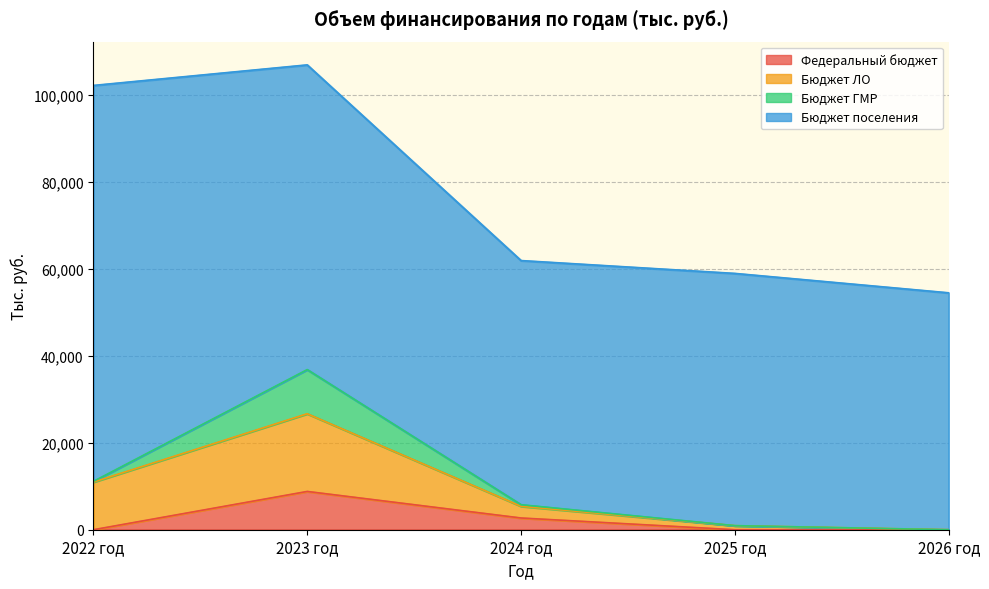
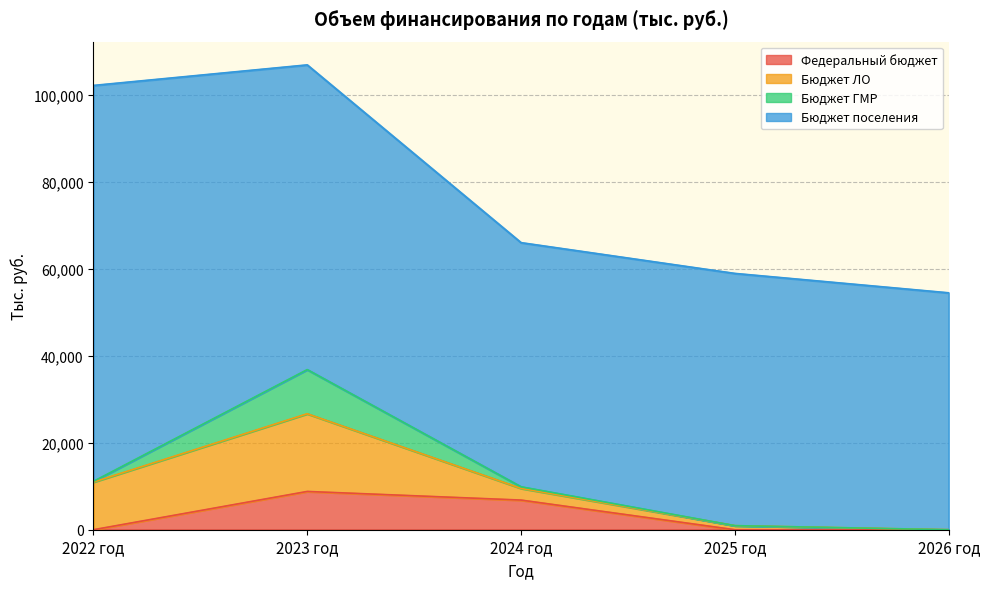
Федеральный бюджет, 2024 год: 3,000 -> 7,000
